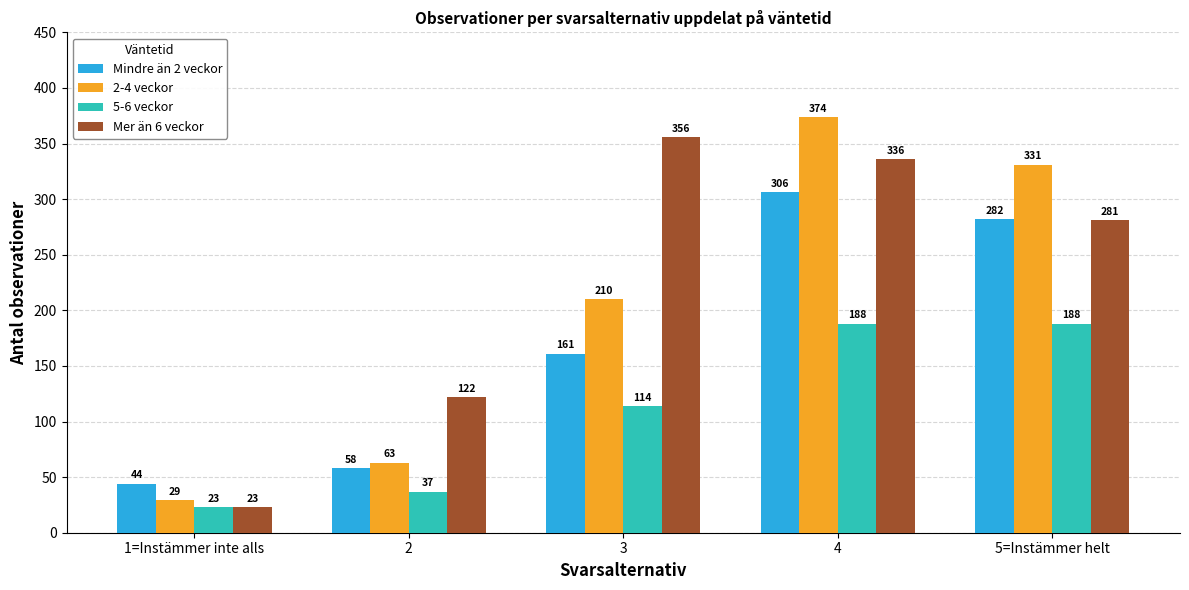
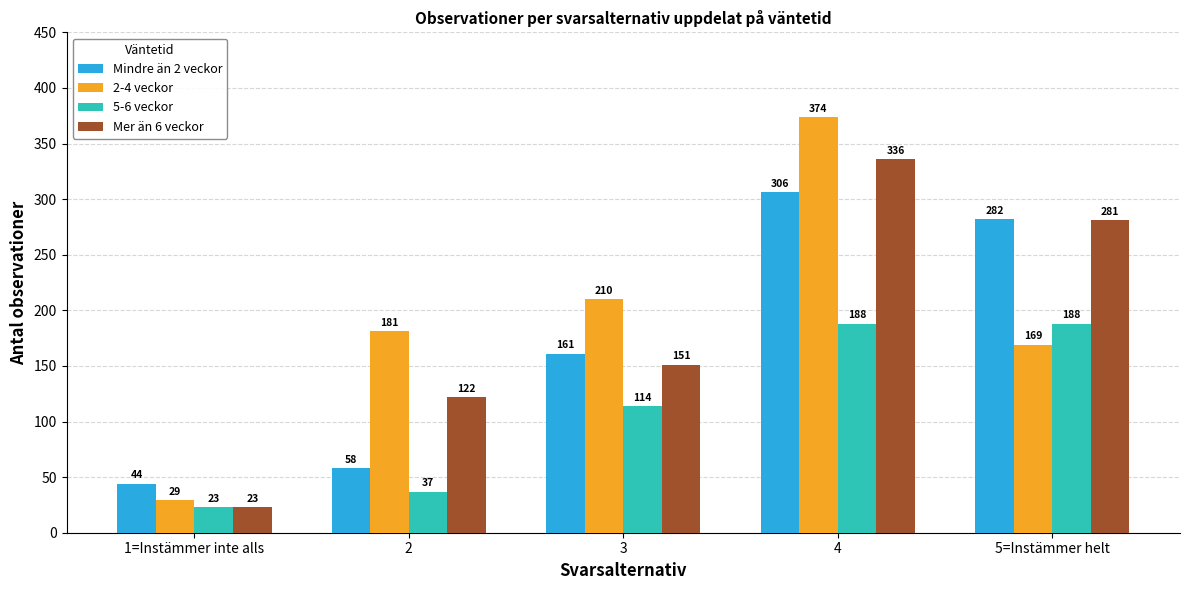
2-4 veckor, 2: 63 -> 181
Mer än 6 veckor, 3: 356 -> 151
2-4 veckor, 5=Instämmer helt: 331 -> 169
